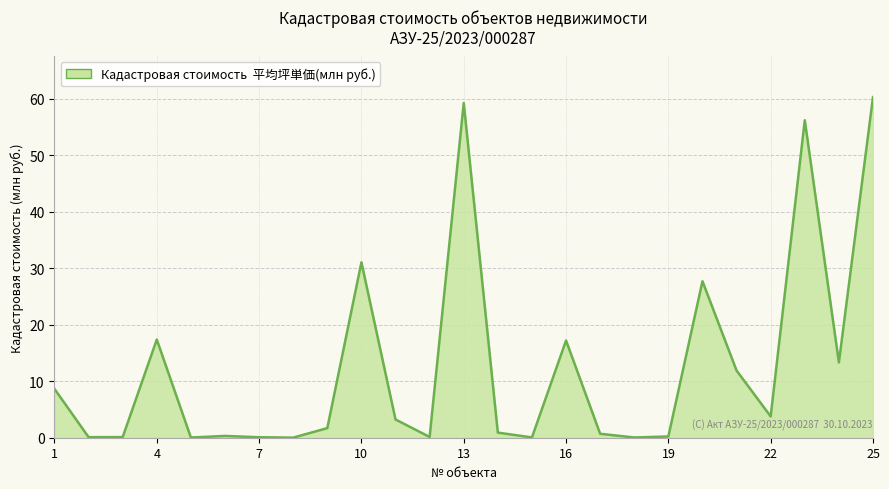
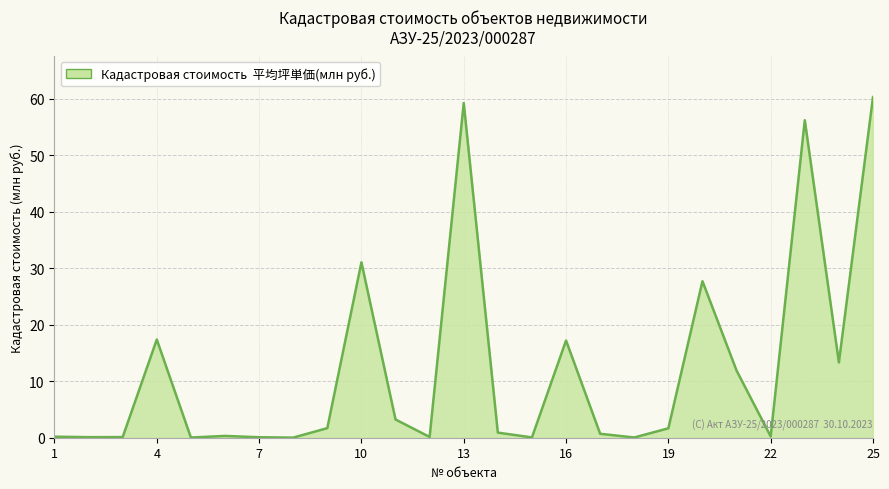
1: 9 -> 0
19: 0 -> 2
22: 4 -> 0
